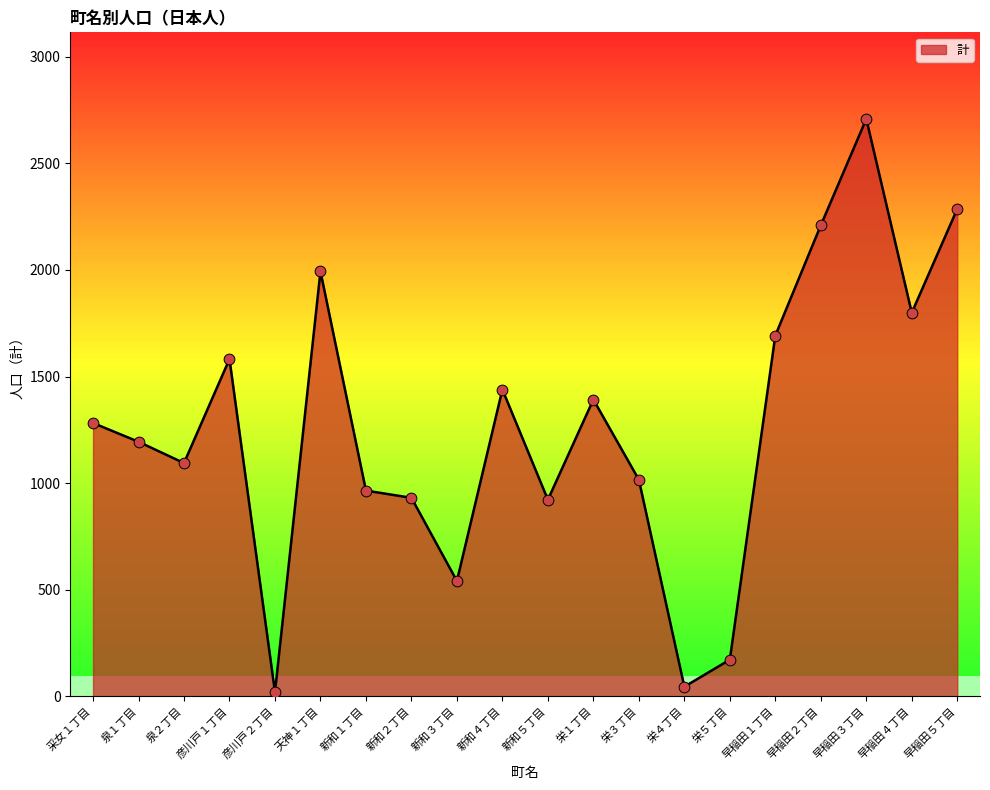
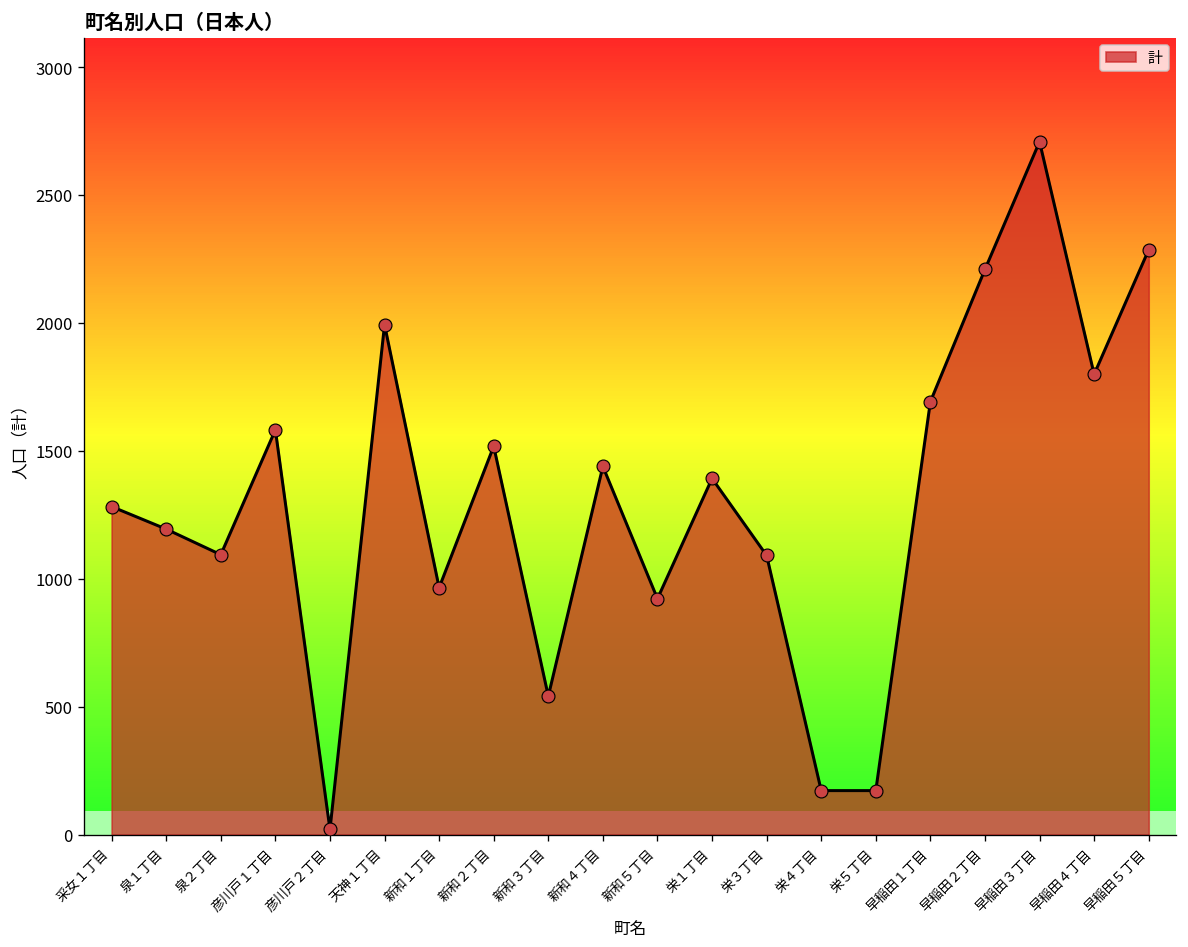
新和２丁目: 930 -> 1520
栄３丁目: 1020 -> 1090
栄４丁目: 50 -> 170
